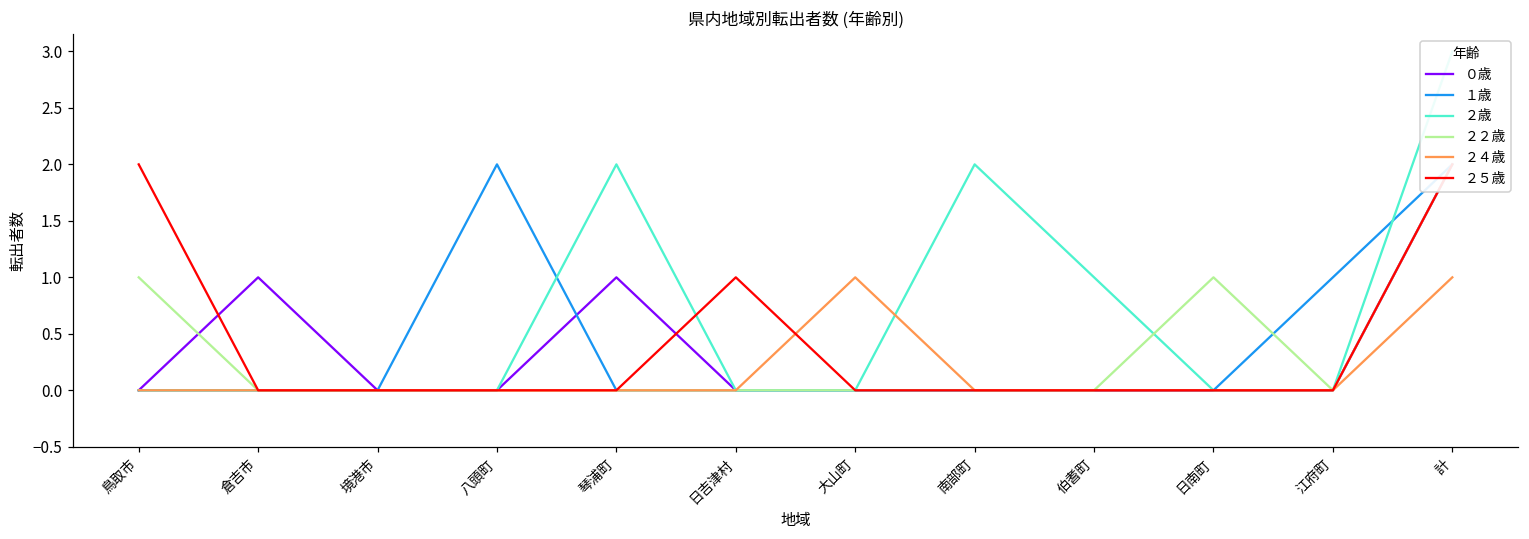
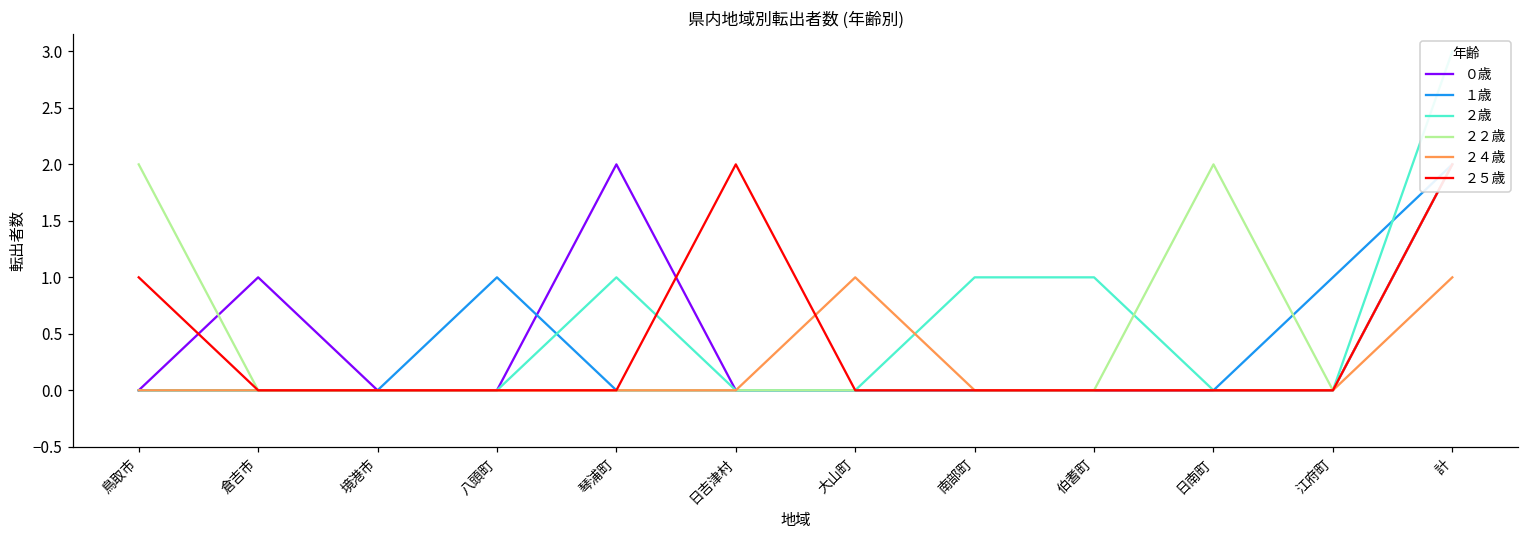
２２歳, 鳥取市: 1 -> 2
２５歳, 鳥取市: 2 -> 1
１歳, 八頭町: 2 -> 1
０歳, 琴浦町: 1 -> 2
２歳, 琴浦町: 2 -> 1
２５歳, 日吉津村: 1 -> 2
２歳, 南部町: 2 -> 1
２２歳, 日南町: 1 -> 2
